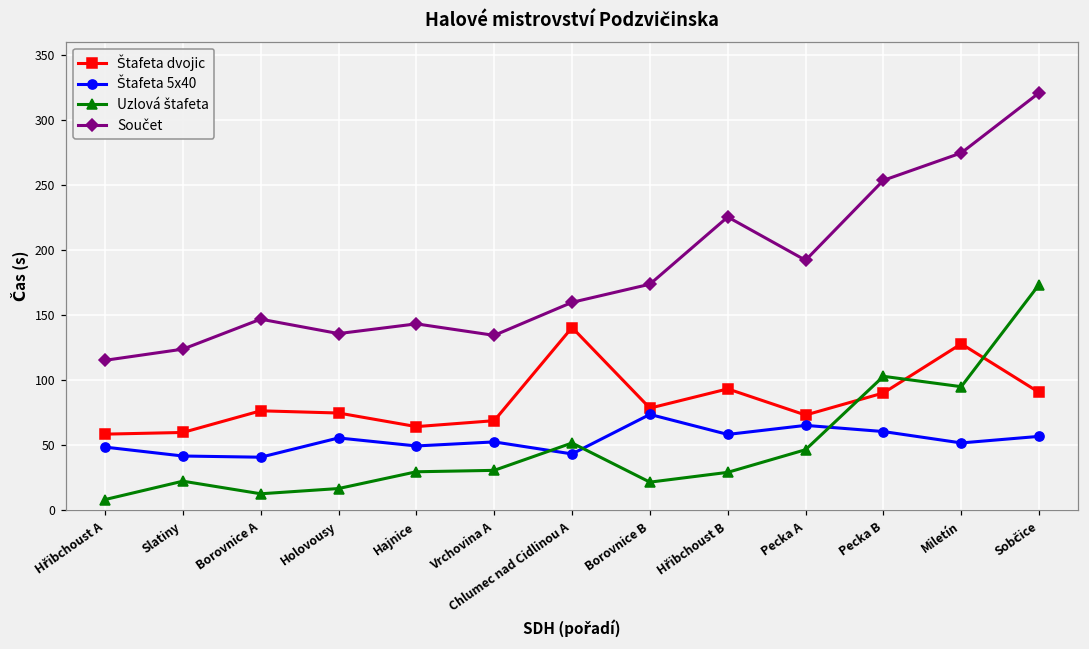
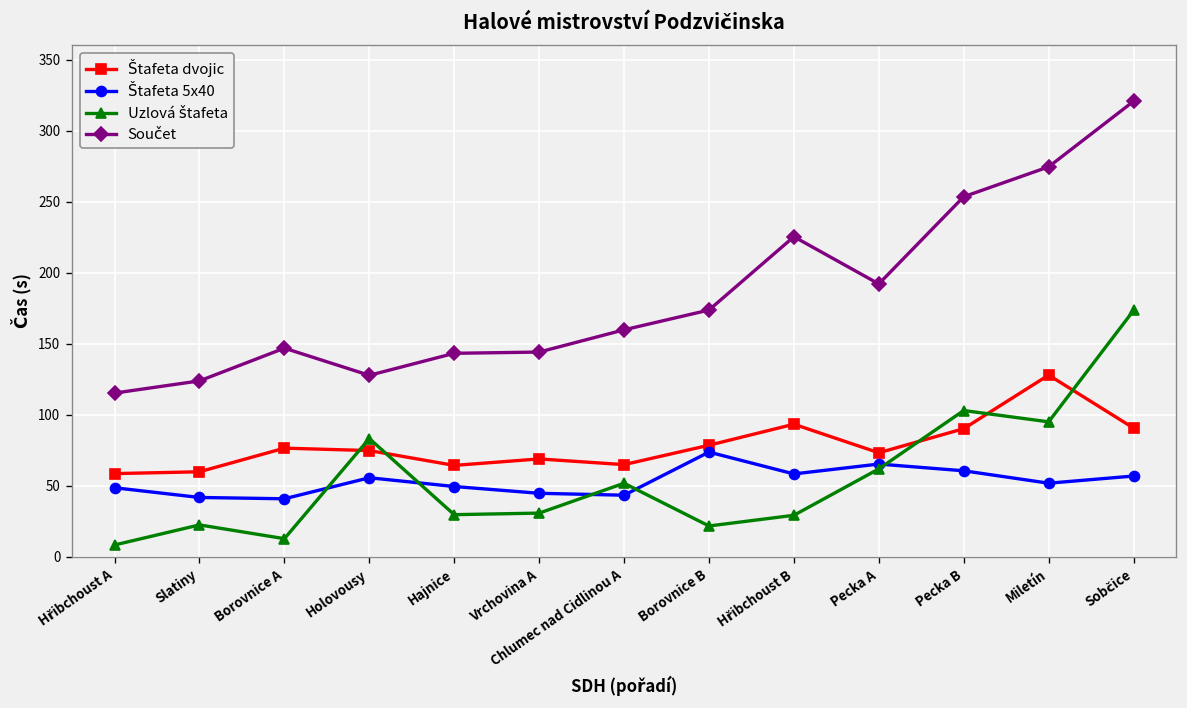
Uzlová štafeta, Holovousy: 17 -> 83
Součet, Holovousy: 136 -> 128
Štafeta 5x40, Vrchovina A: 53 -> 45
Součet, Vrchovina A: 134 -> 144
Štafeta dvojic, Chlumec nad Cidlinou A: 140 -> 65
Uzlová štafeta, Pecka A: 47 -> 62
